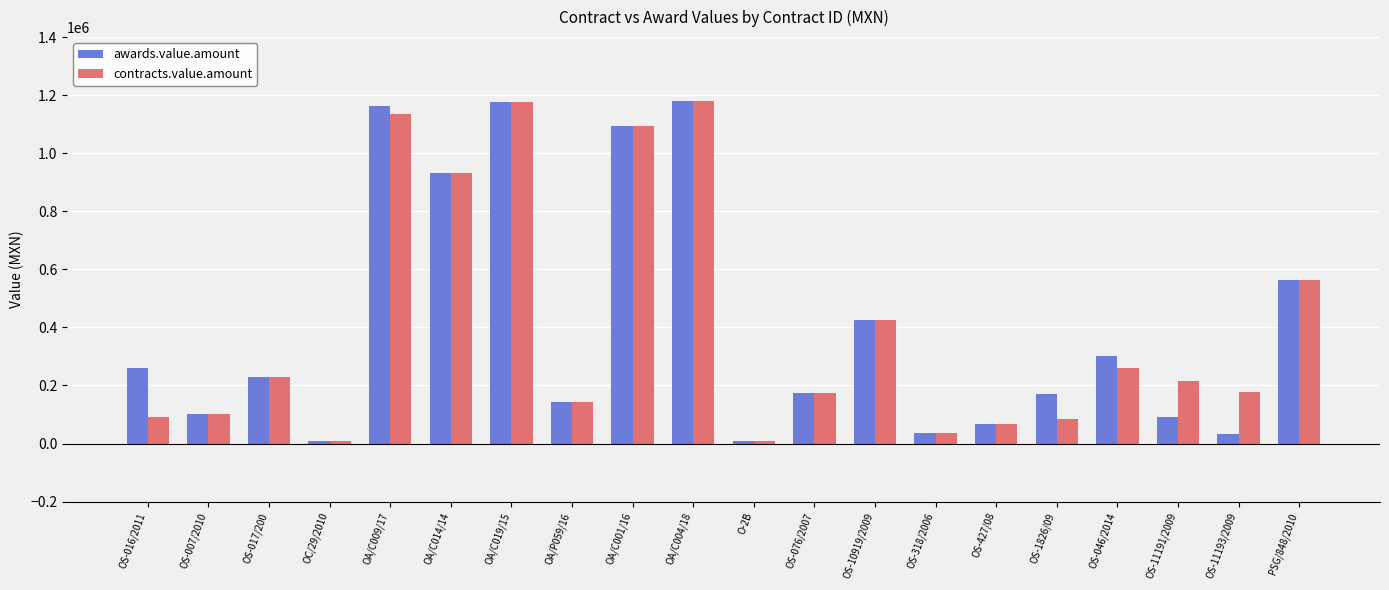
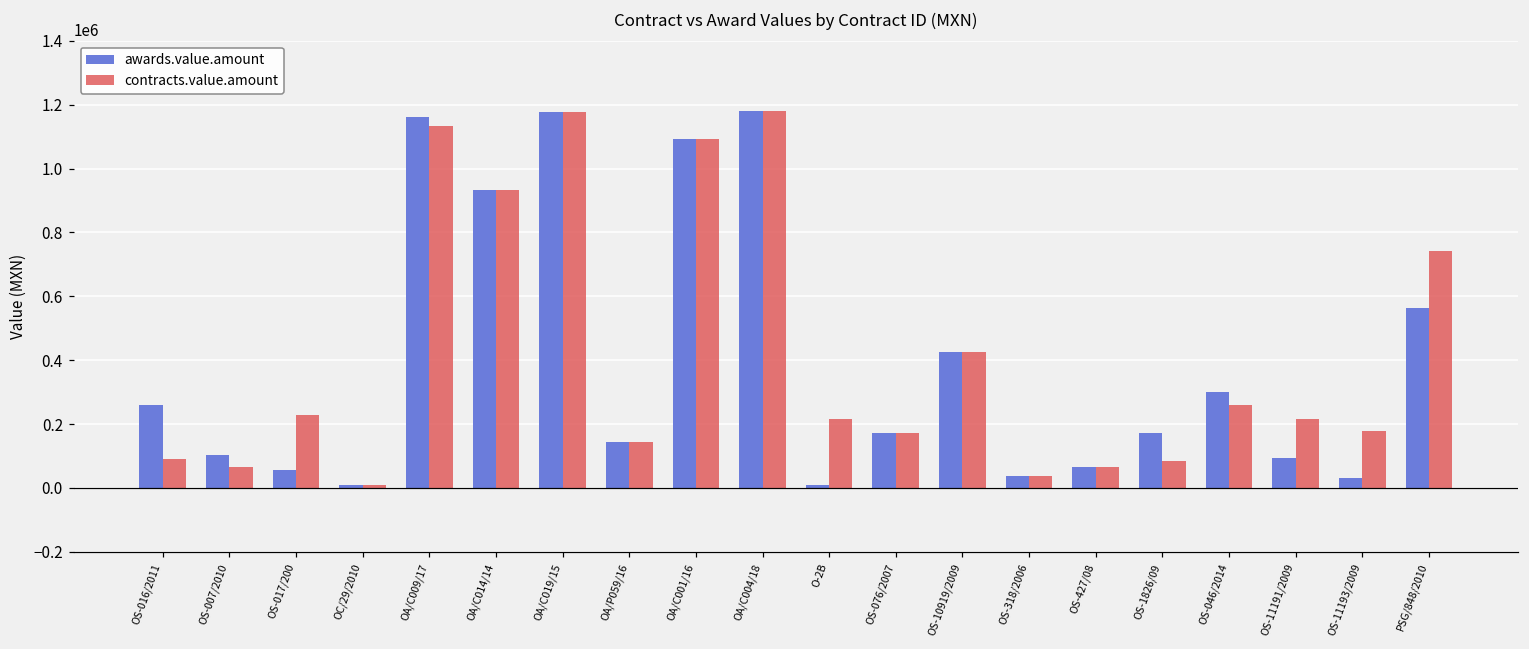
contracts.value.amount, OS-007/2010: 100000 -> 70000
awards.value.amount, OS-017/200: 230000 -> 50000
contracts.value.amount, O-2B: 10000 -> 220000
contracts.value.amount, PSG/848/2010: 560000 -> 740000
